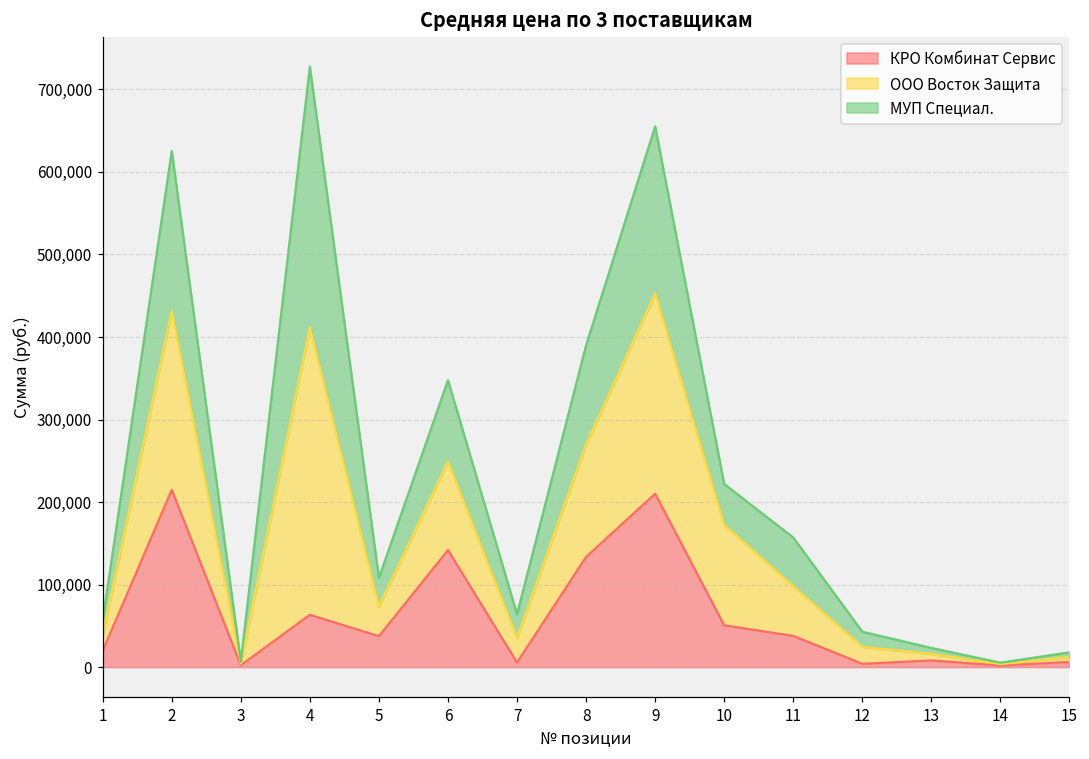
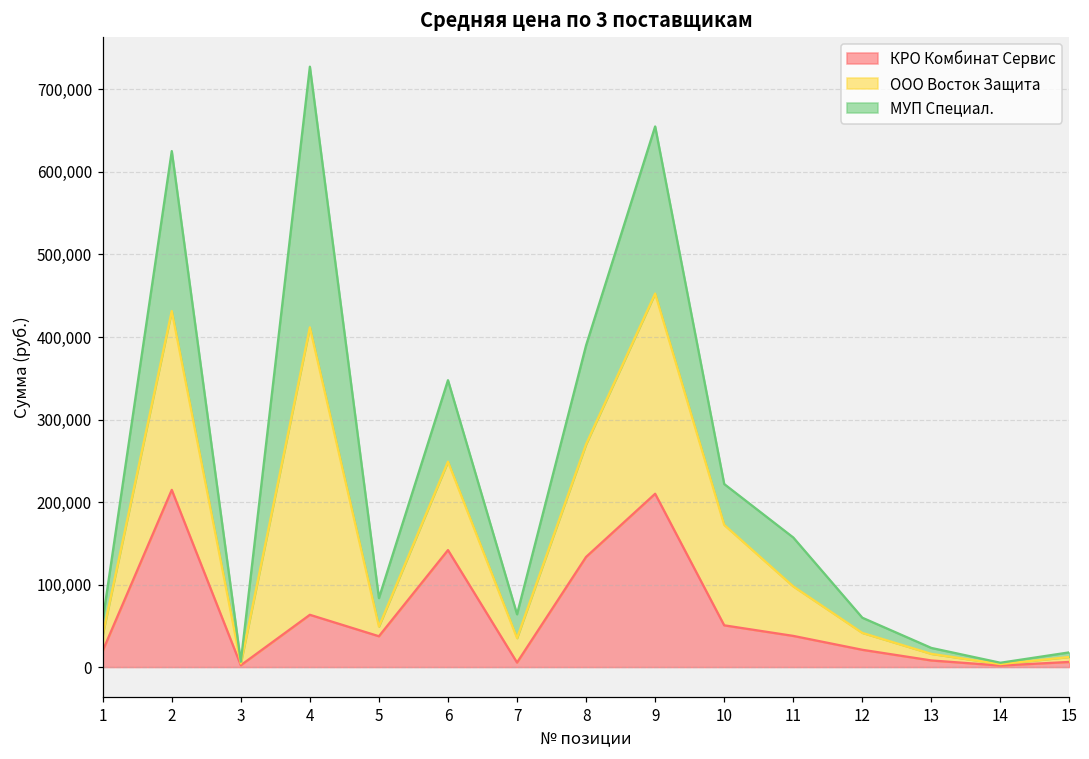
ООО Восток Защита, 5: 40,000 -> 10,000
КРО Комбинат Сервис, 12: 0 -> 20,000
